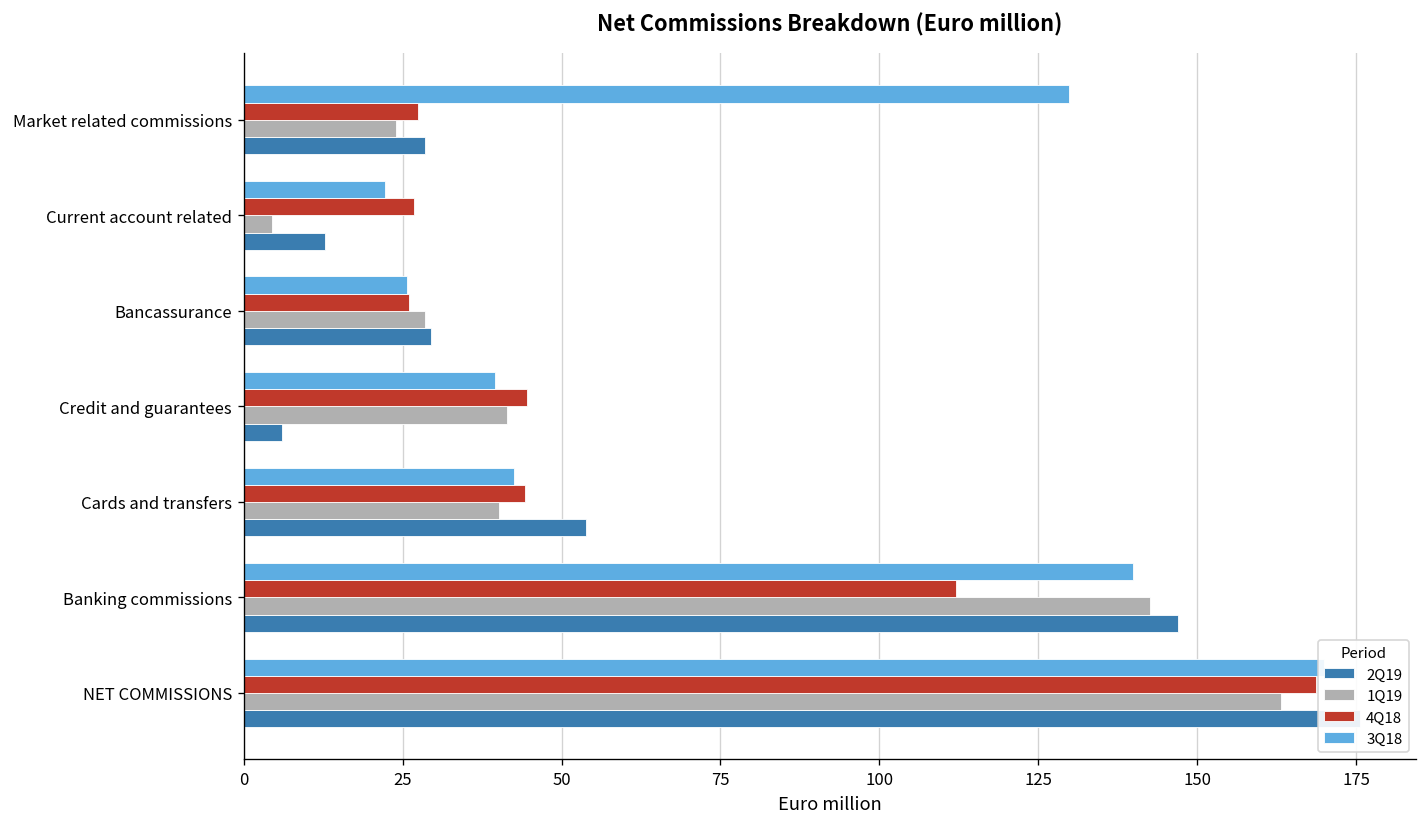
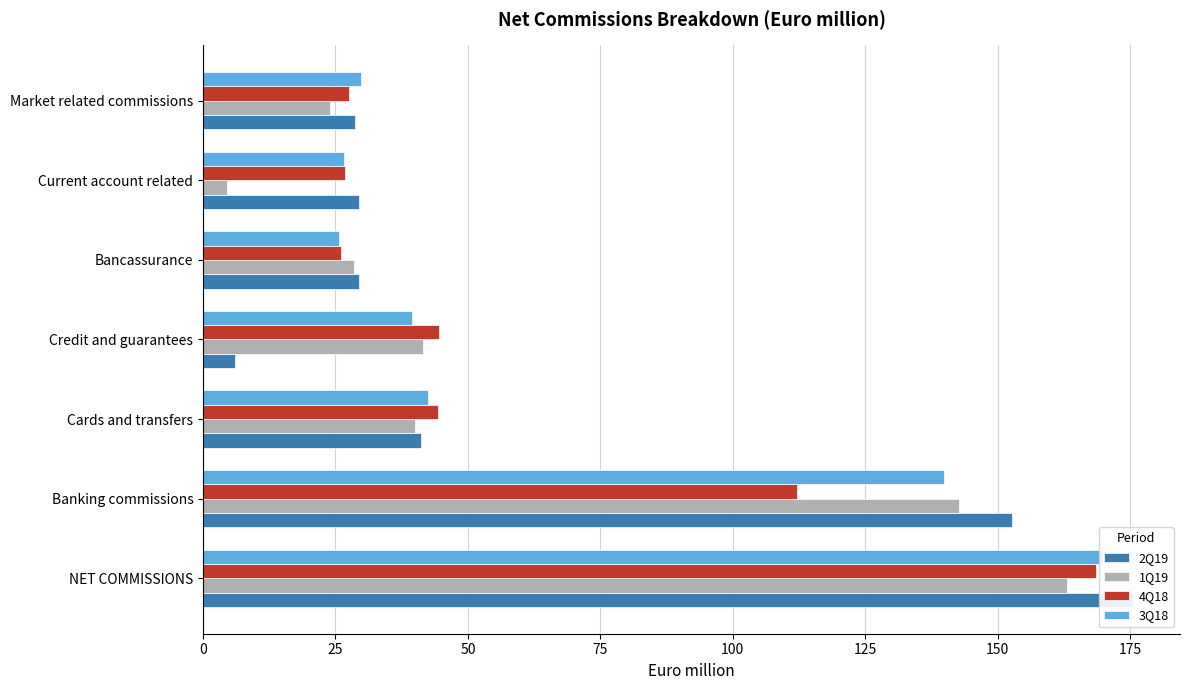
3Q18, Market related commissions: 130 -> 30
3Q18, Current account related: 22 -> 27
2Q19, Current account related: 13 -> 29
2Q19, Cards and transfers: 54 -> 41
2Q19, Banking commissions: 147 -> 153
